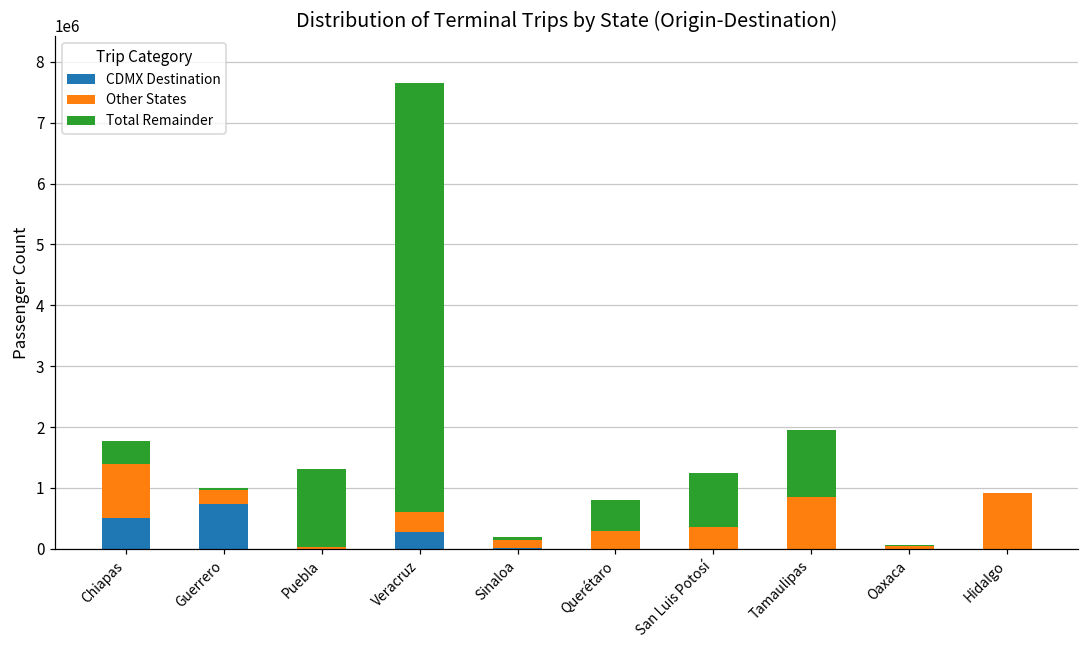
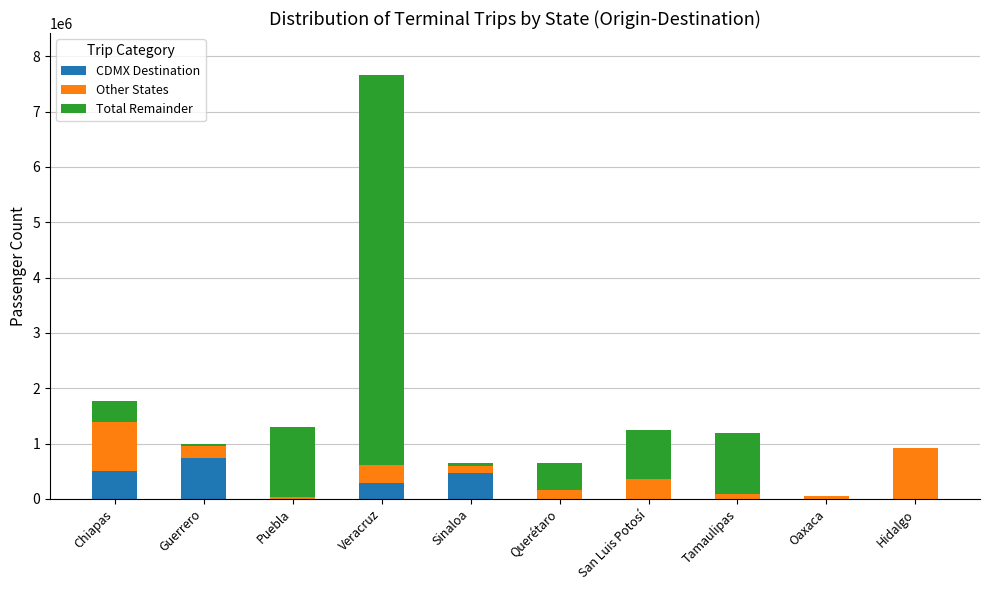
CDMX Destination, Sinaloa: 0 -> 500000
Other States, Querétaro: 300000 -> 200000
Other States, Tamaulipas: 800000 -> 100000
